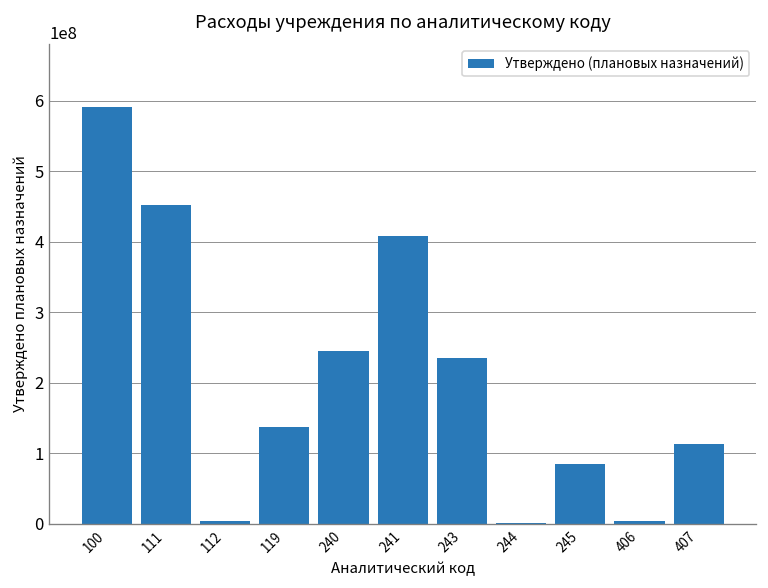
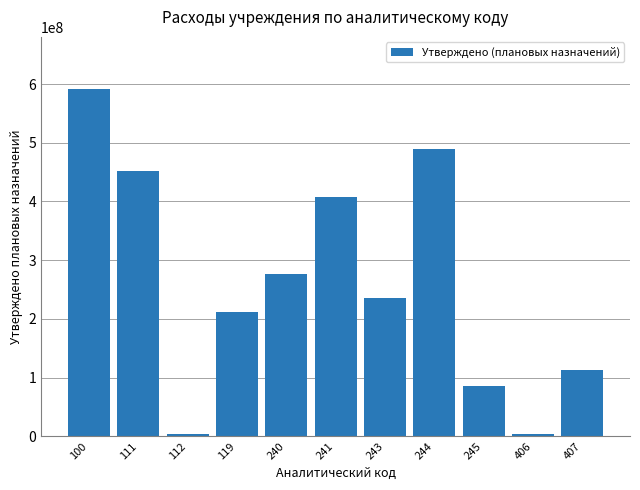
119: 140000000 -> 210000000
240: 250000000 -> 280000000
244: 0 -> 490000000
